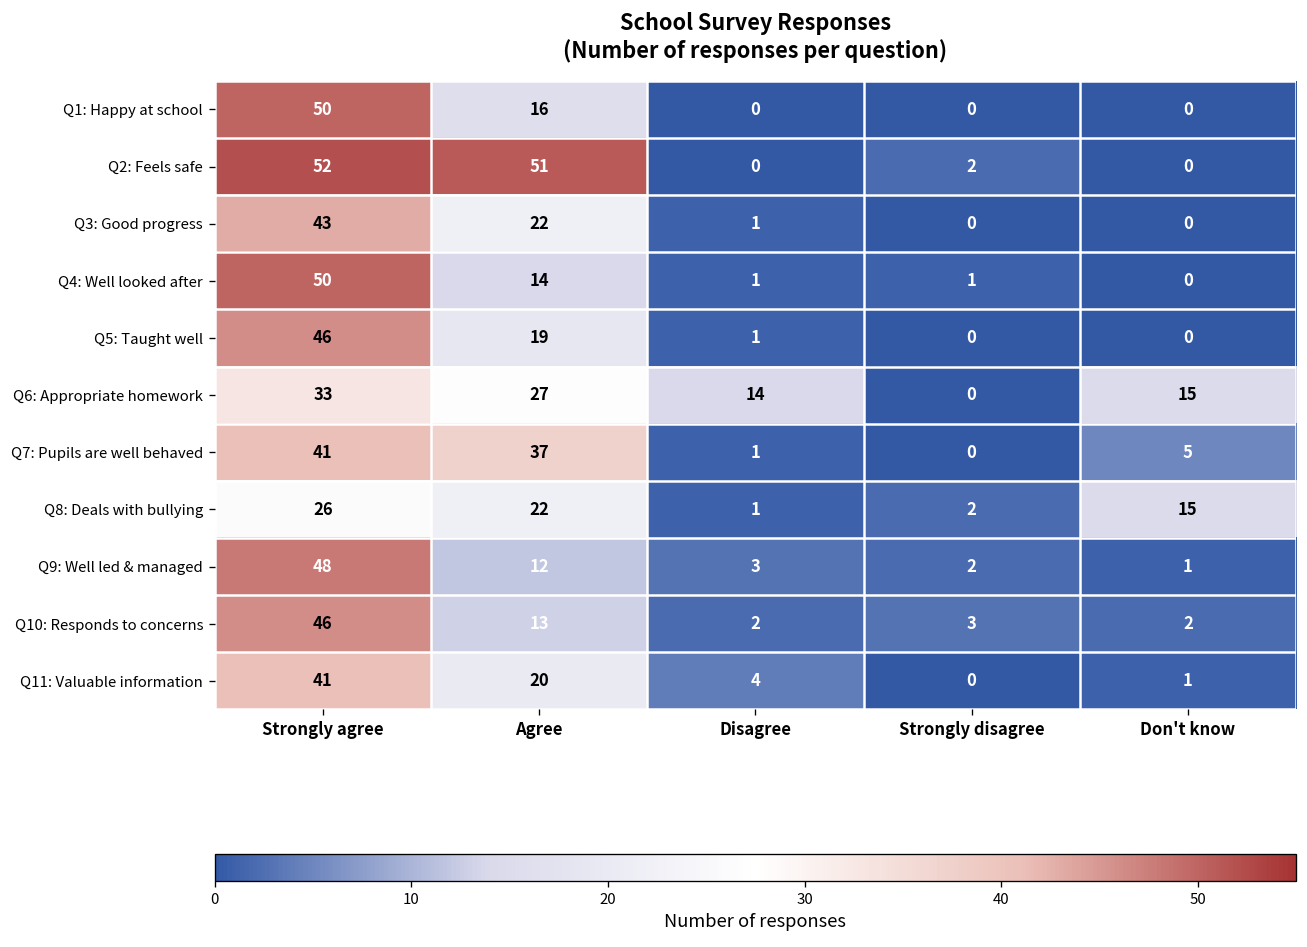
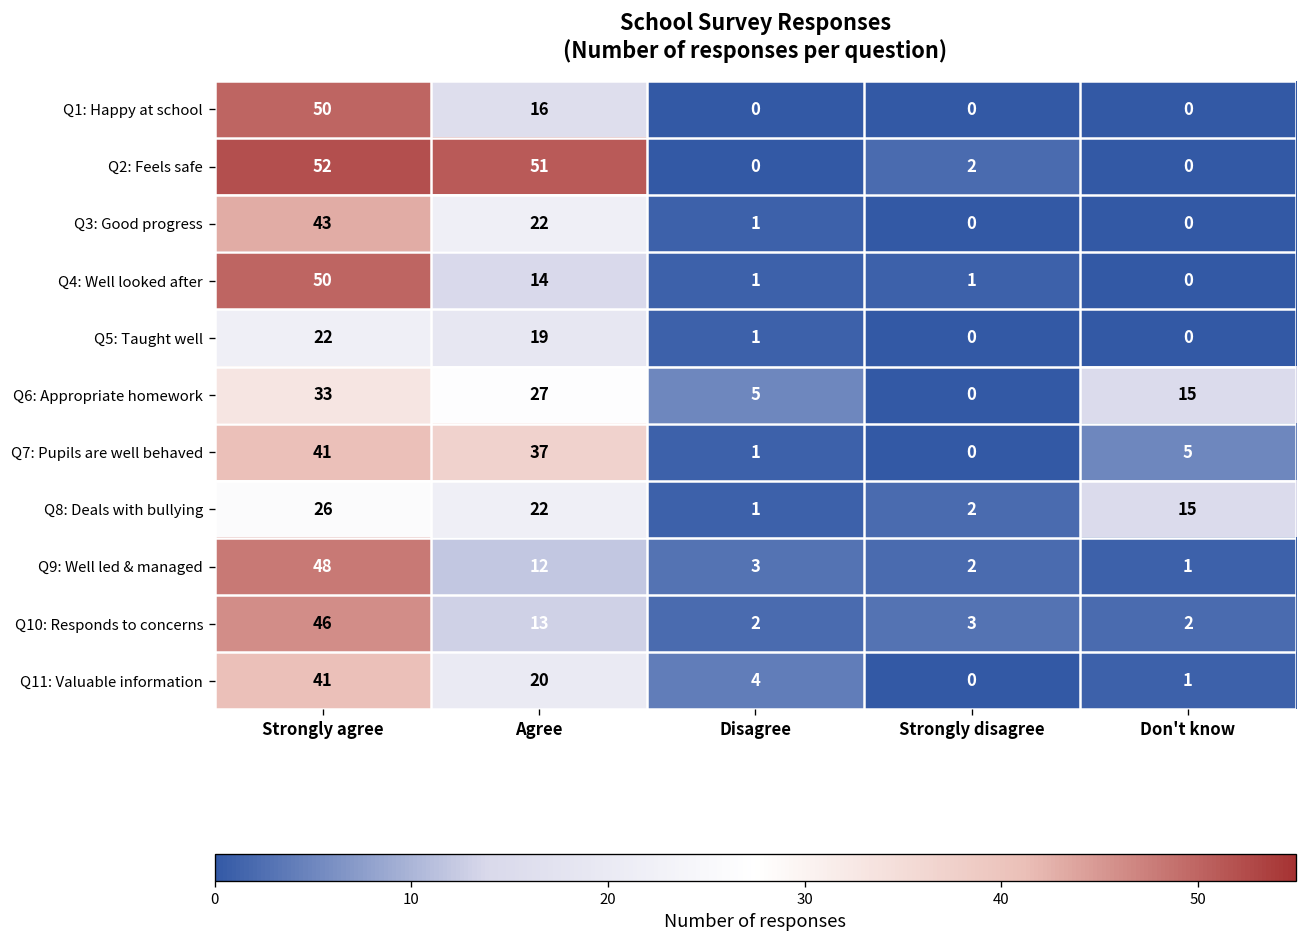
Q5: Taught well, Strongly agree: 46 -> 22
Q6: Appropriate homework, Disagree: 14 -> 5
